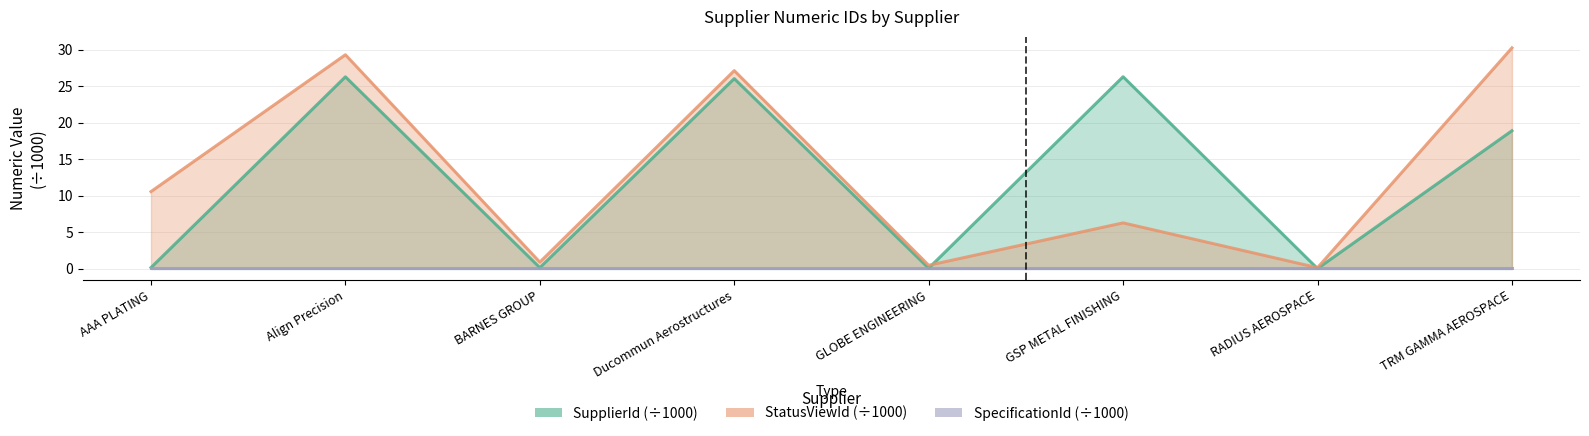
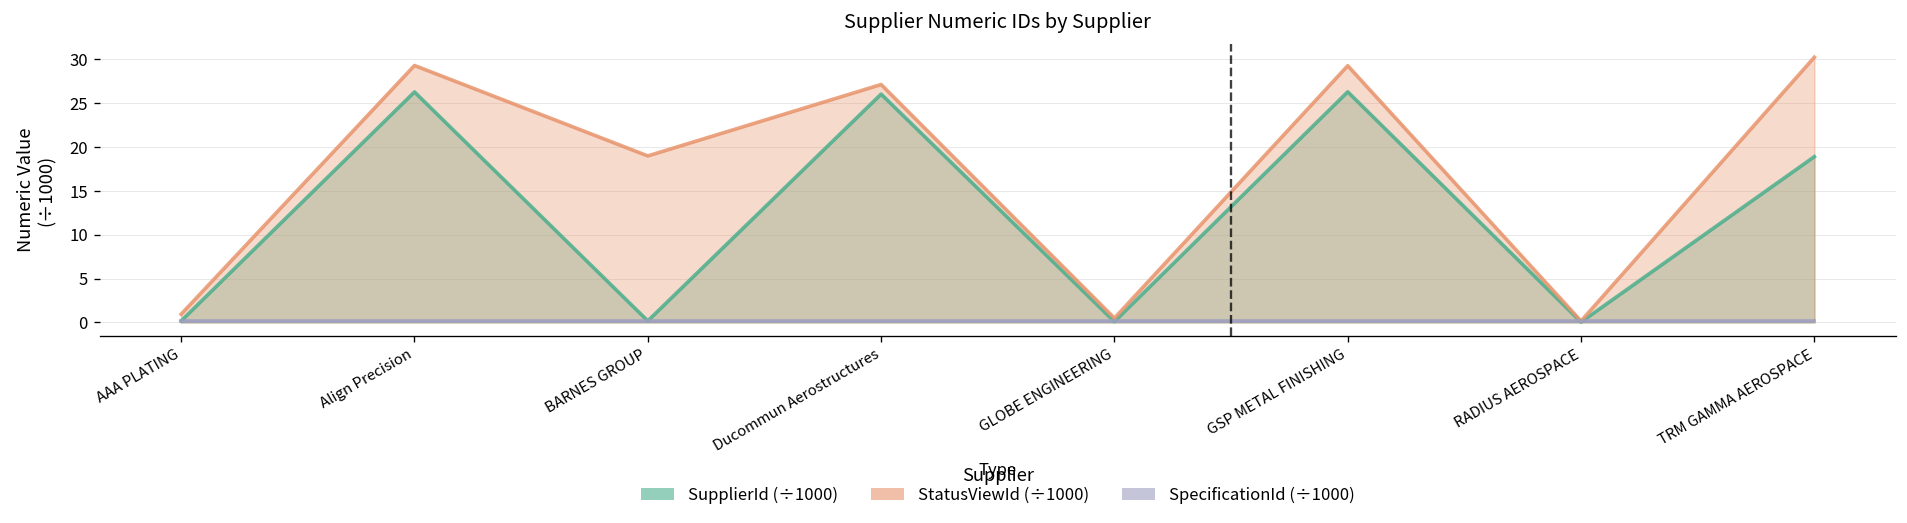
StatusViewId (÷1000), AAA PLATING: 11 -> 1
StatusViewId (÷1000), BARNES GROUP: 1 -> 19
StatusViewId (÷1000), GSP METAL FINISHING: 6 -> 29
